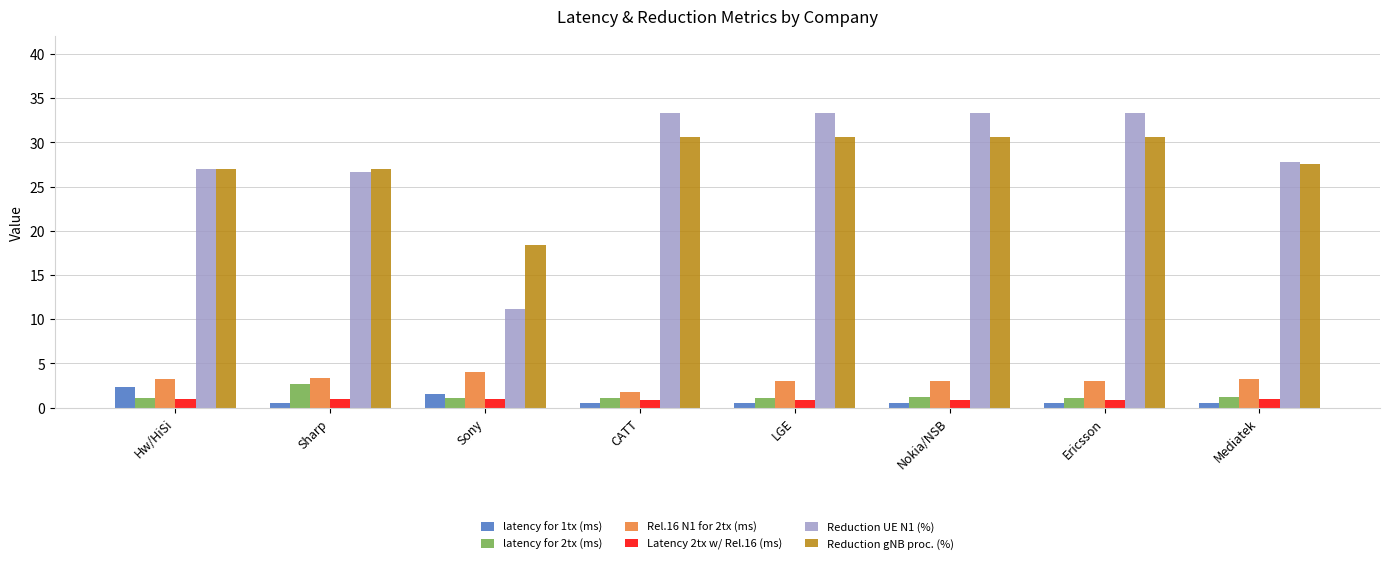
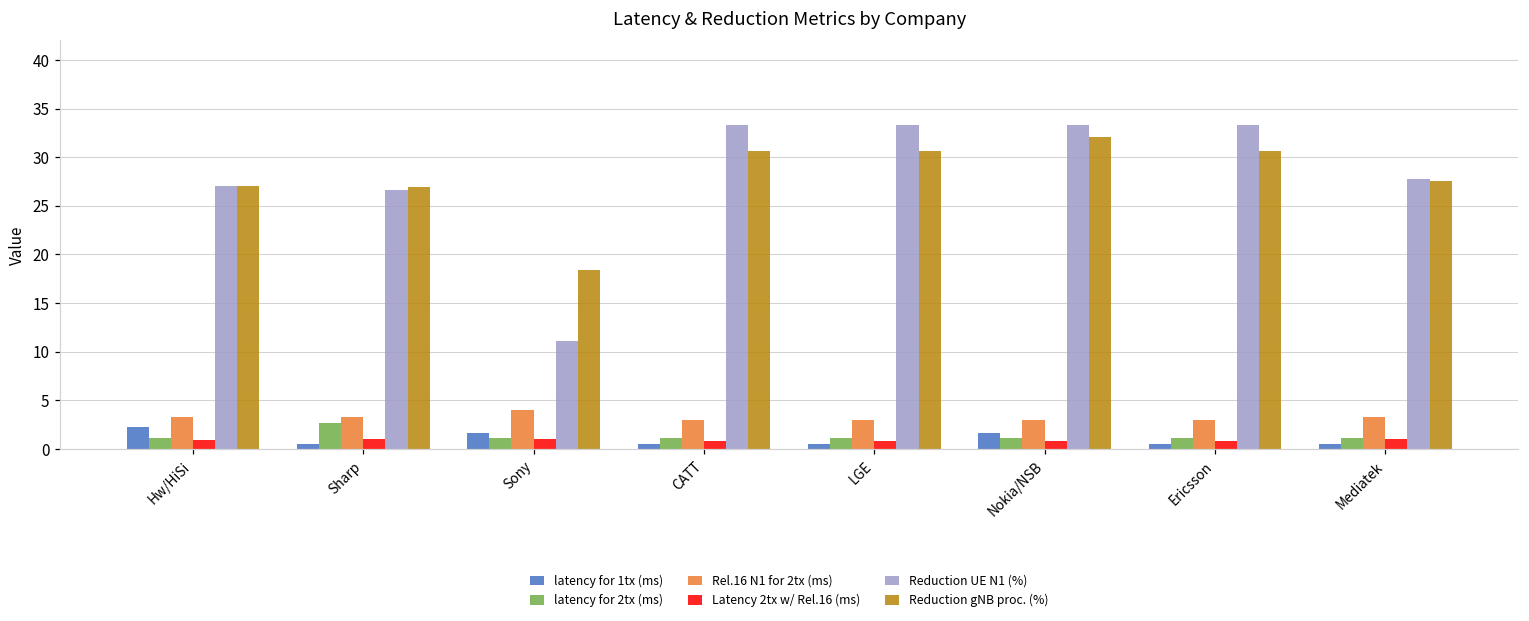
Rel.16 N1 for 2tx (ms), CATT: 2 -> 3
latency for 1tx (ms), Nokia/NSB: 1 -> 2
Reduction gNB proc. (%), Nokia/NSB: 31 -> 32
